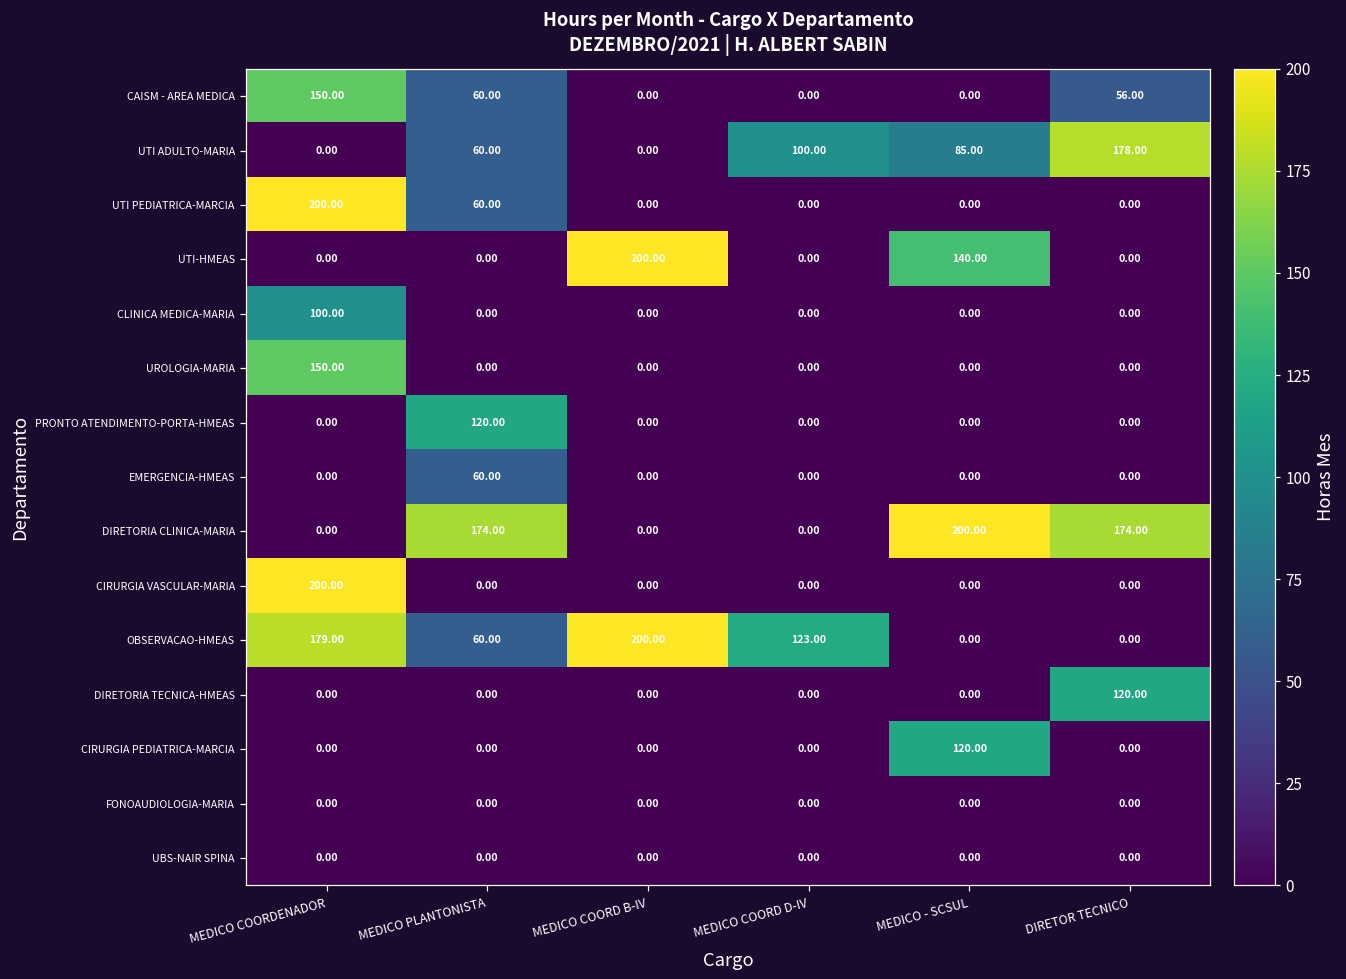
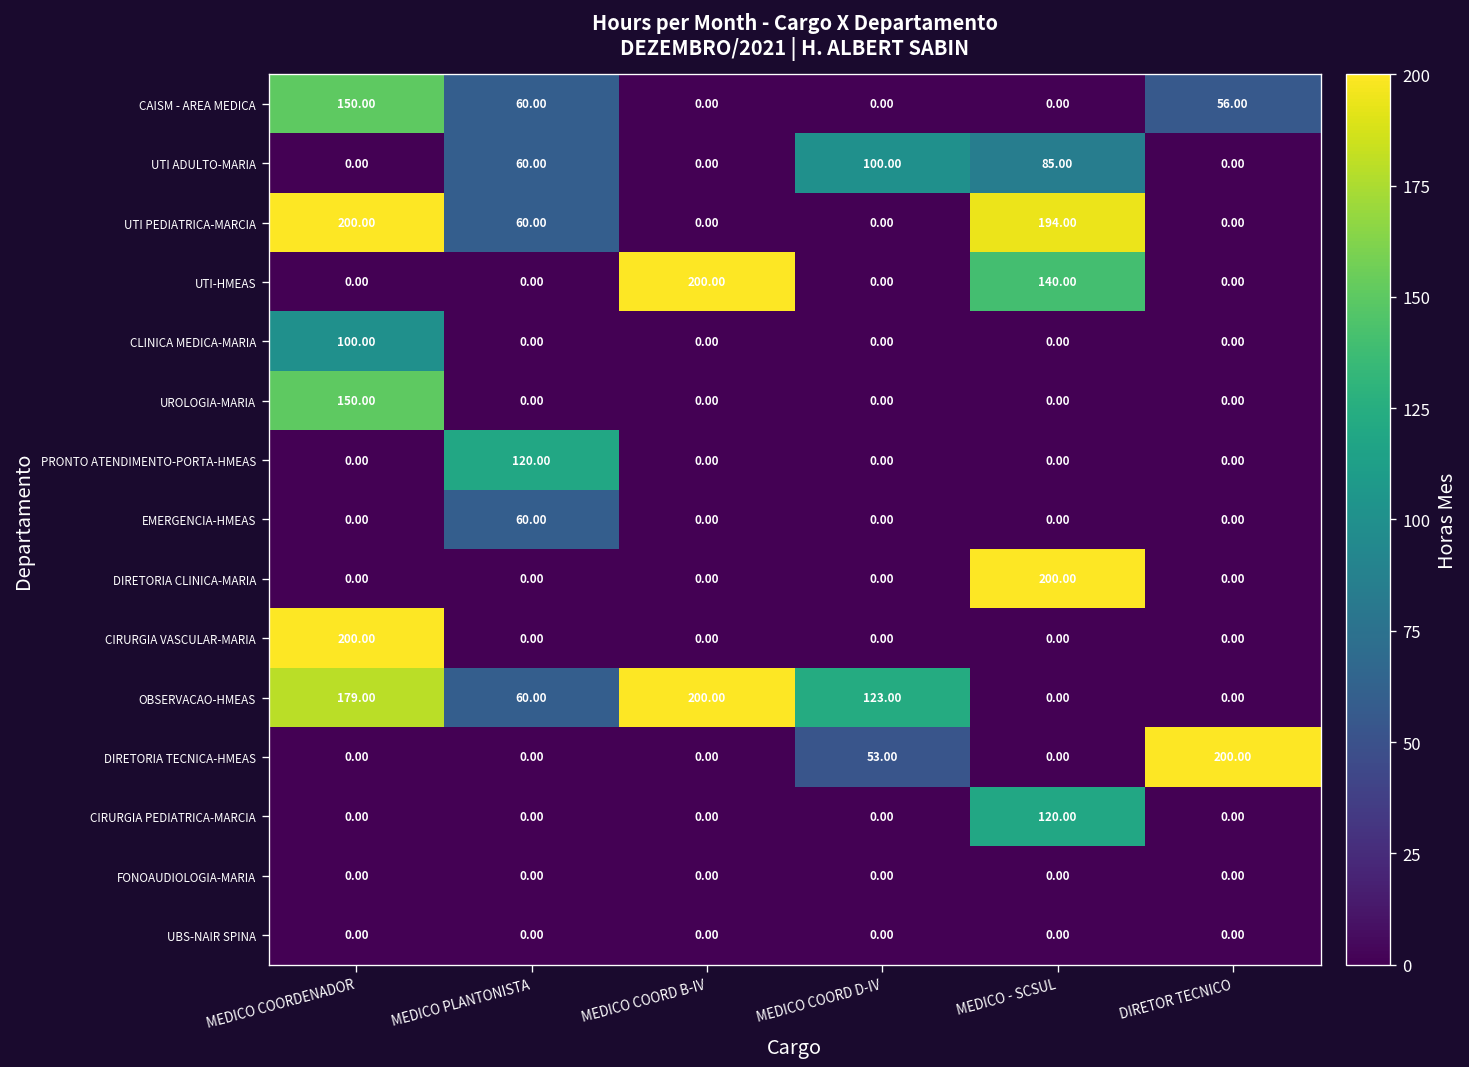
UTI ADULTO-MARIA, DIRETOR TECNICO: 178.00 -> 0.00
UTI PEDIATRICA-MARCIA, MEDICO - SCSUL: 0.00 -> 194.00
DIRETORIA CLINICA-MARIA, MEDICO PLANTONISTA: 174.00 -> 0.00
DIRETORIA CLINICA-MARIA, DIRETOR TECNICO: 174.00 -> 0.00
DIRETORIA TECNICA-HMEAS, MEDICO COORD D-IV: 0.00 -> 53.00
DIRETORIA TECNICA-HMEAS, DIRETOR TECNICO: 120.00 -> 200.00
